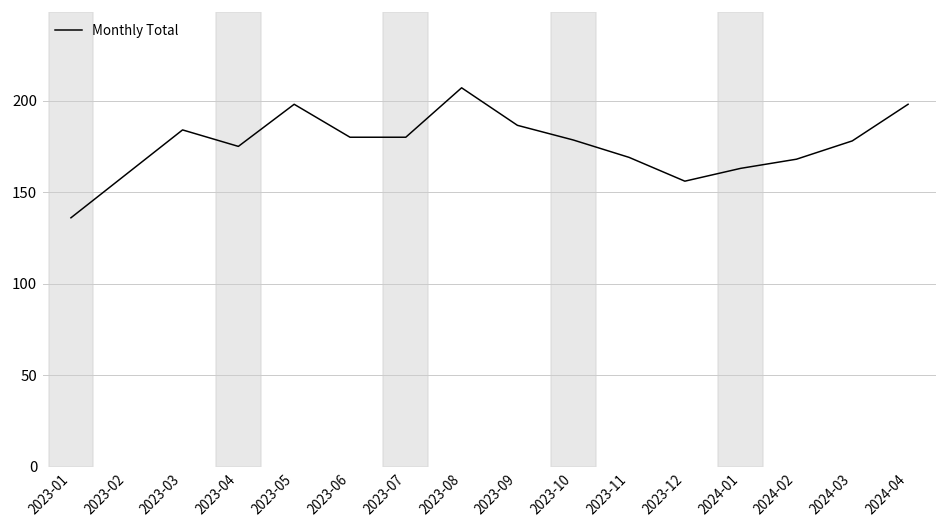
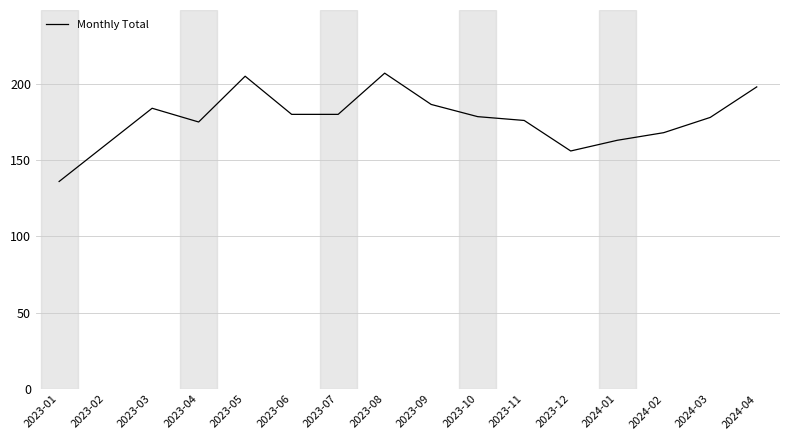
2023-05: 198 -> 205
2023-11: 169 -> 176
